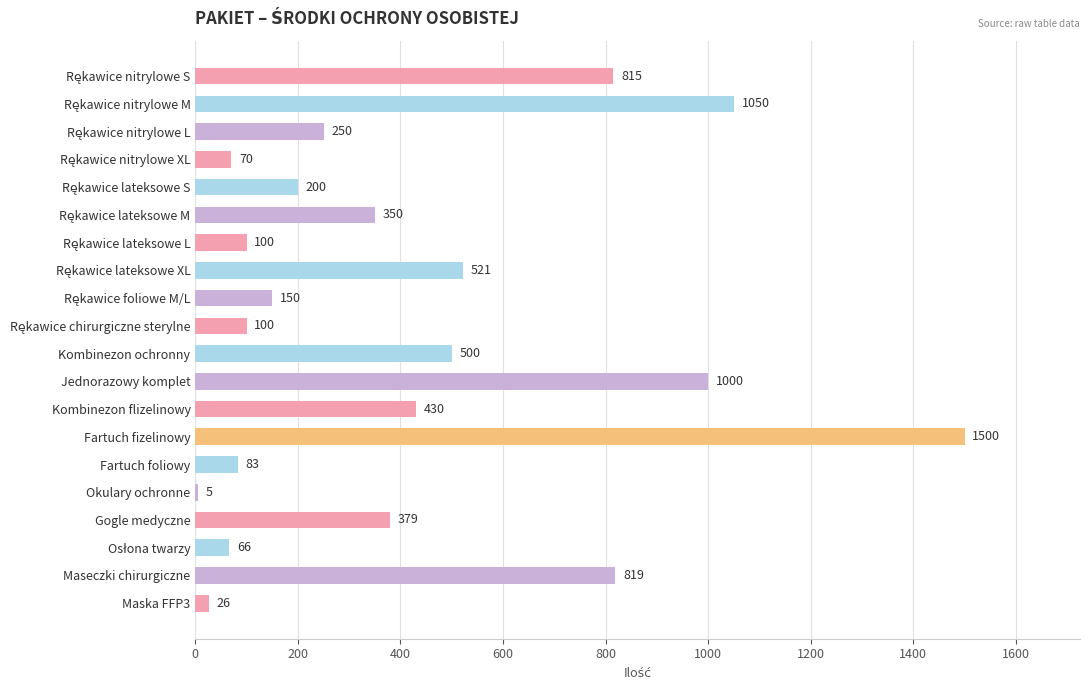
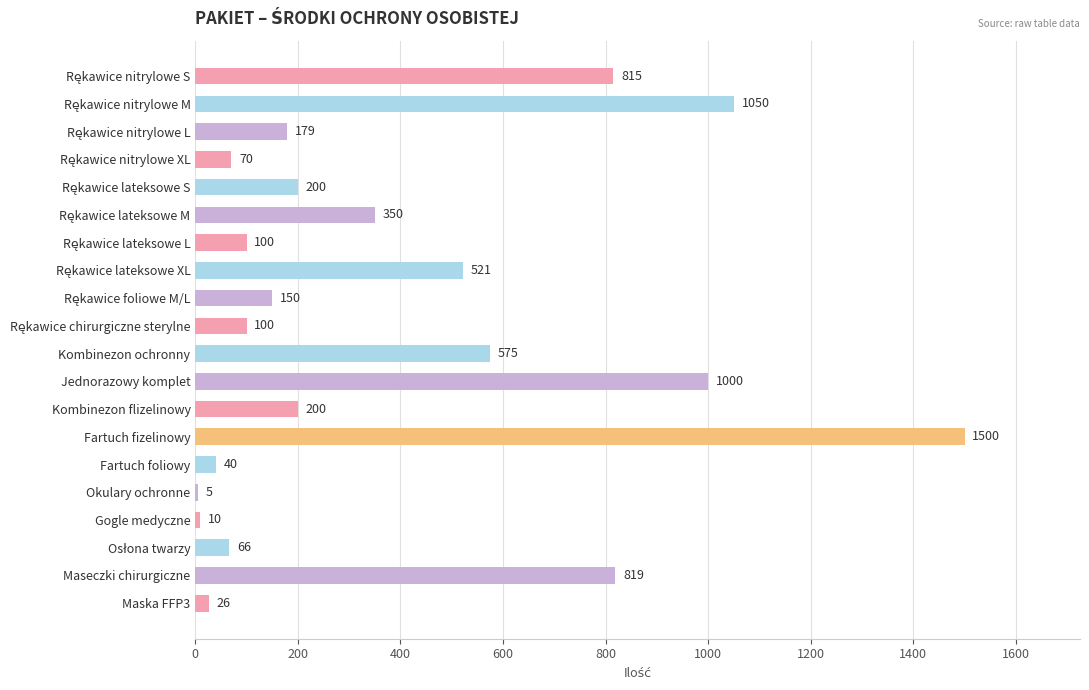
Rękawice nitrylowe L: 250 -> 179
Kombinezon ochronny: 500 -> 575
Kombinezon flizelinowy: 430 -> 200
Fartuch foliowy: 83 -> 40
Gogle medyczne: 379 -> 10
